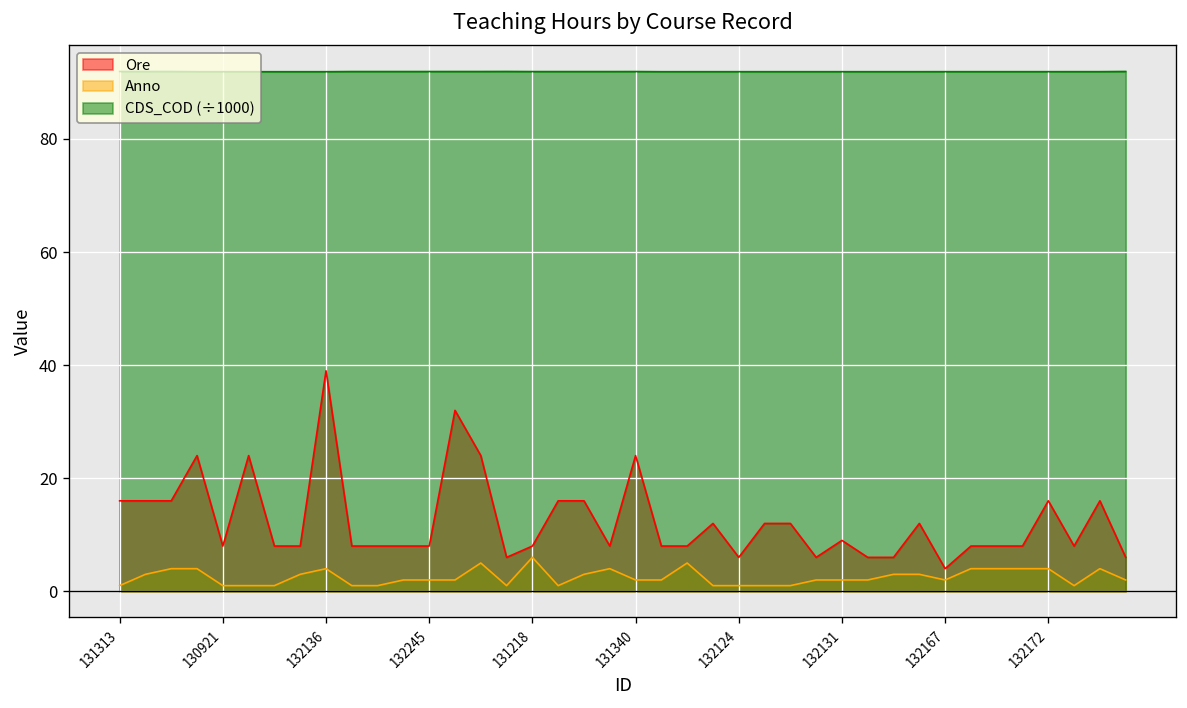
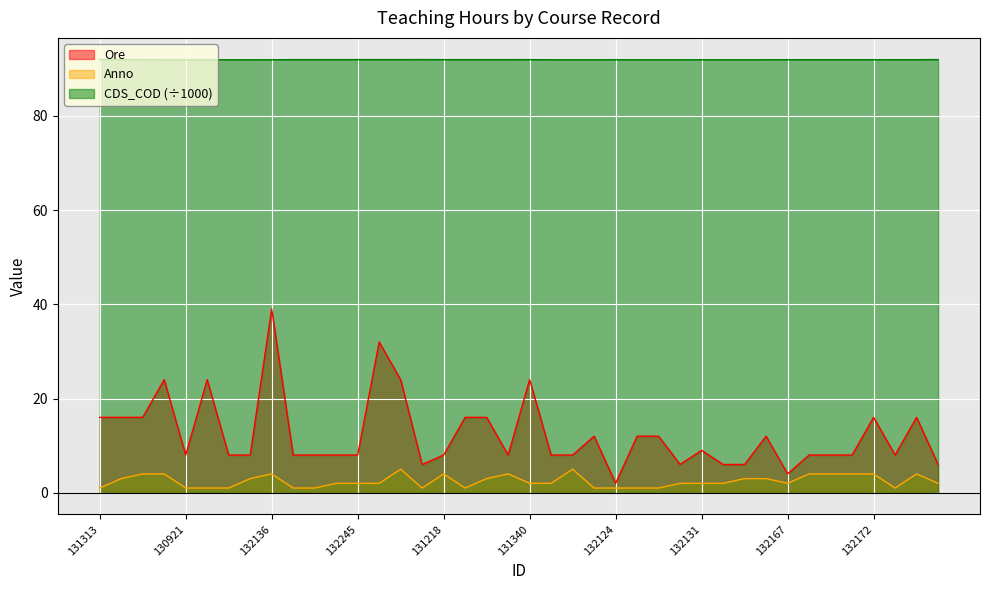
Anno, 131218: 6 -> 4
Ore, 132124: 6 -> 2
